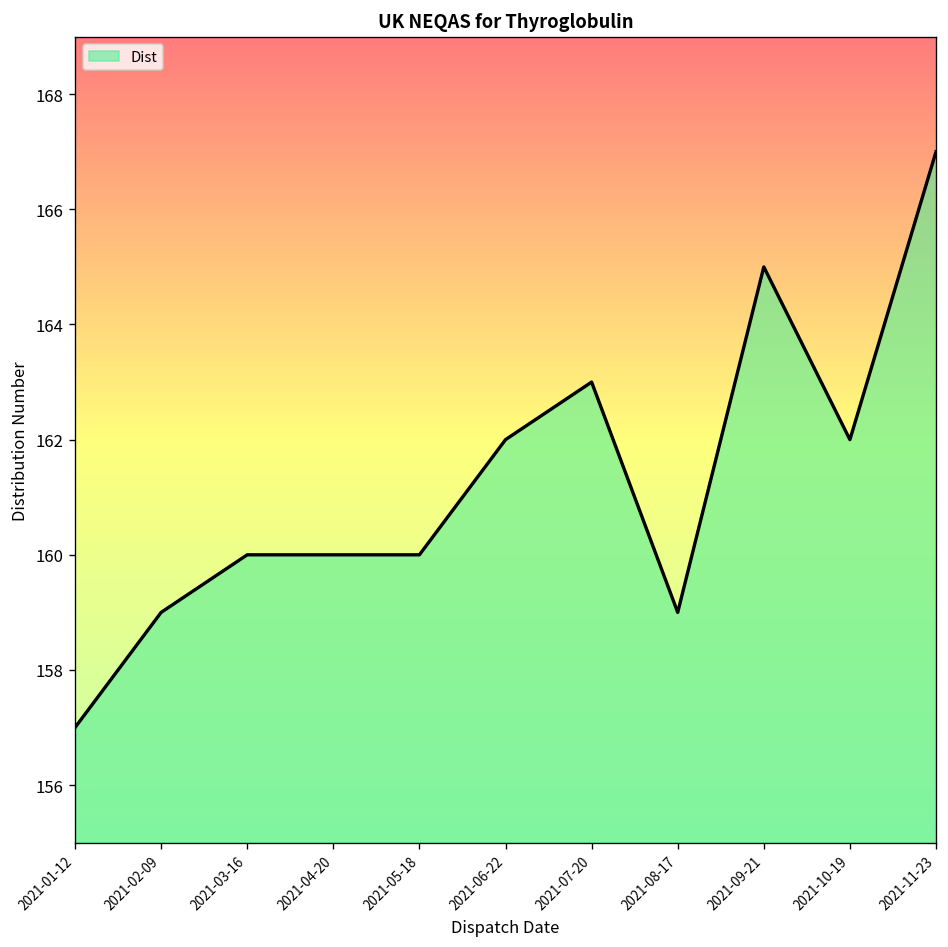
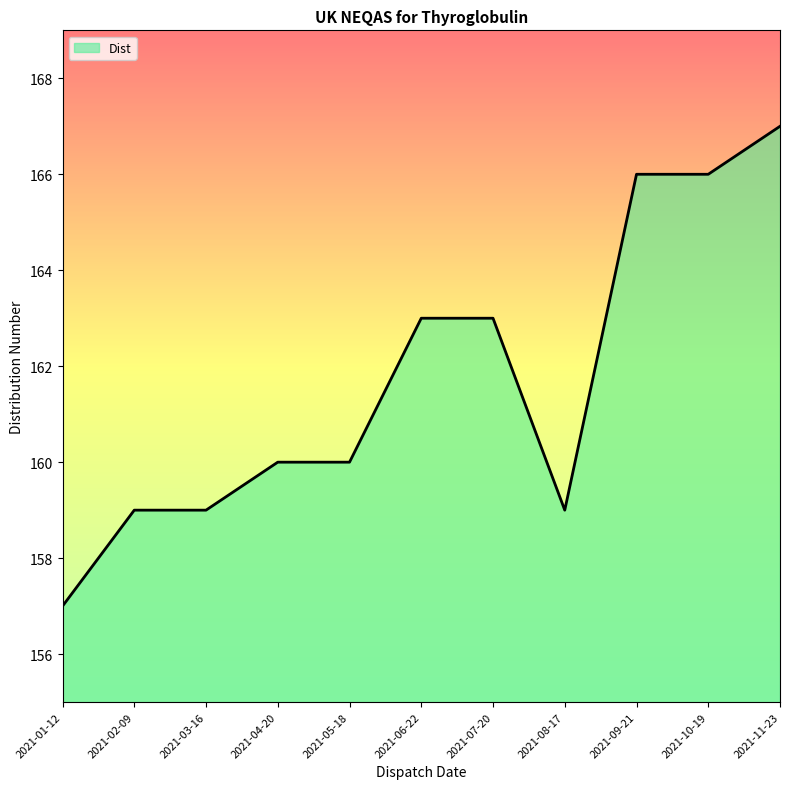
2021-03-16: 160 -> 159
2021-06-22: 162 -> 163
2021-09-21: 165 -> 166
2021-10-19: 162 -> 166
